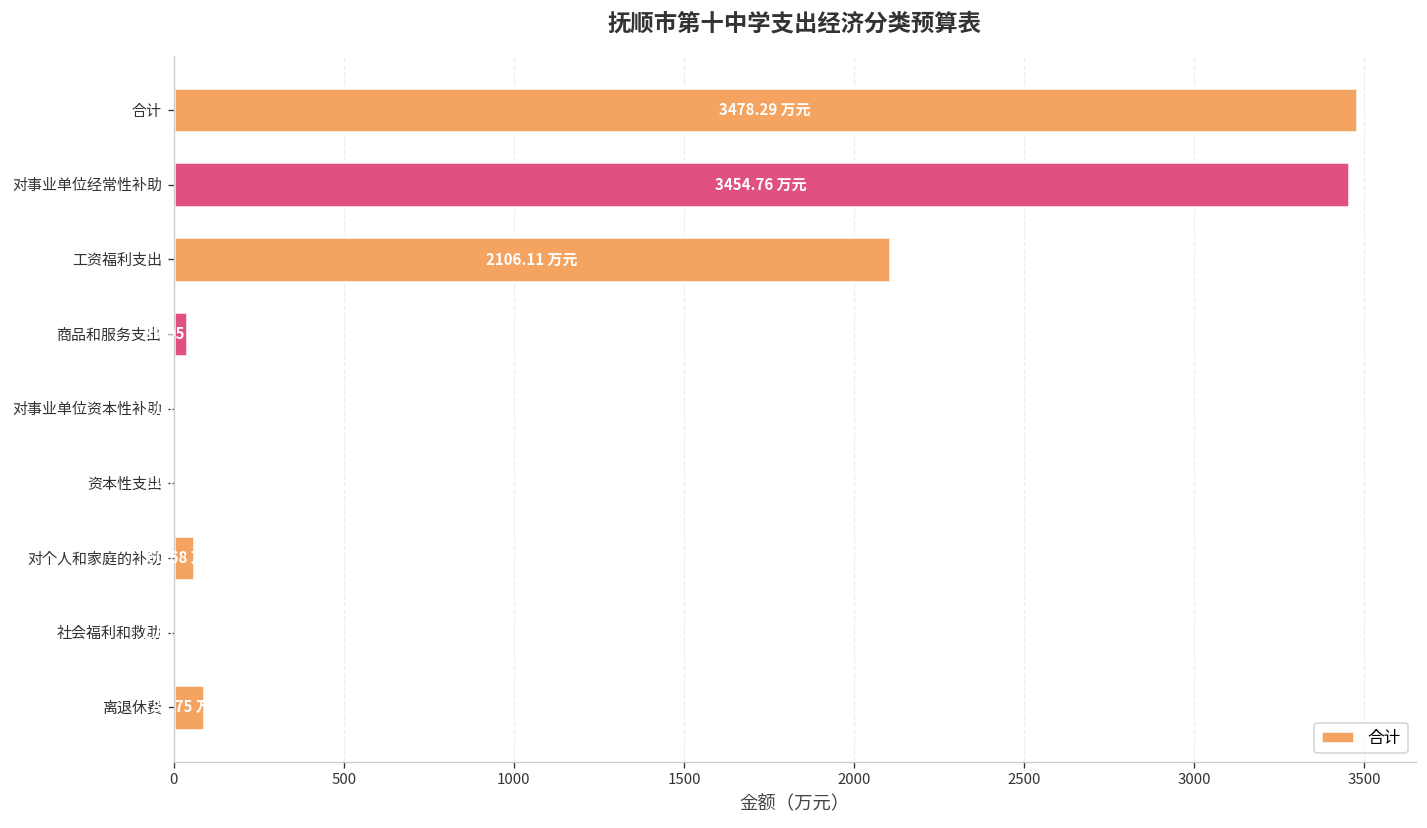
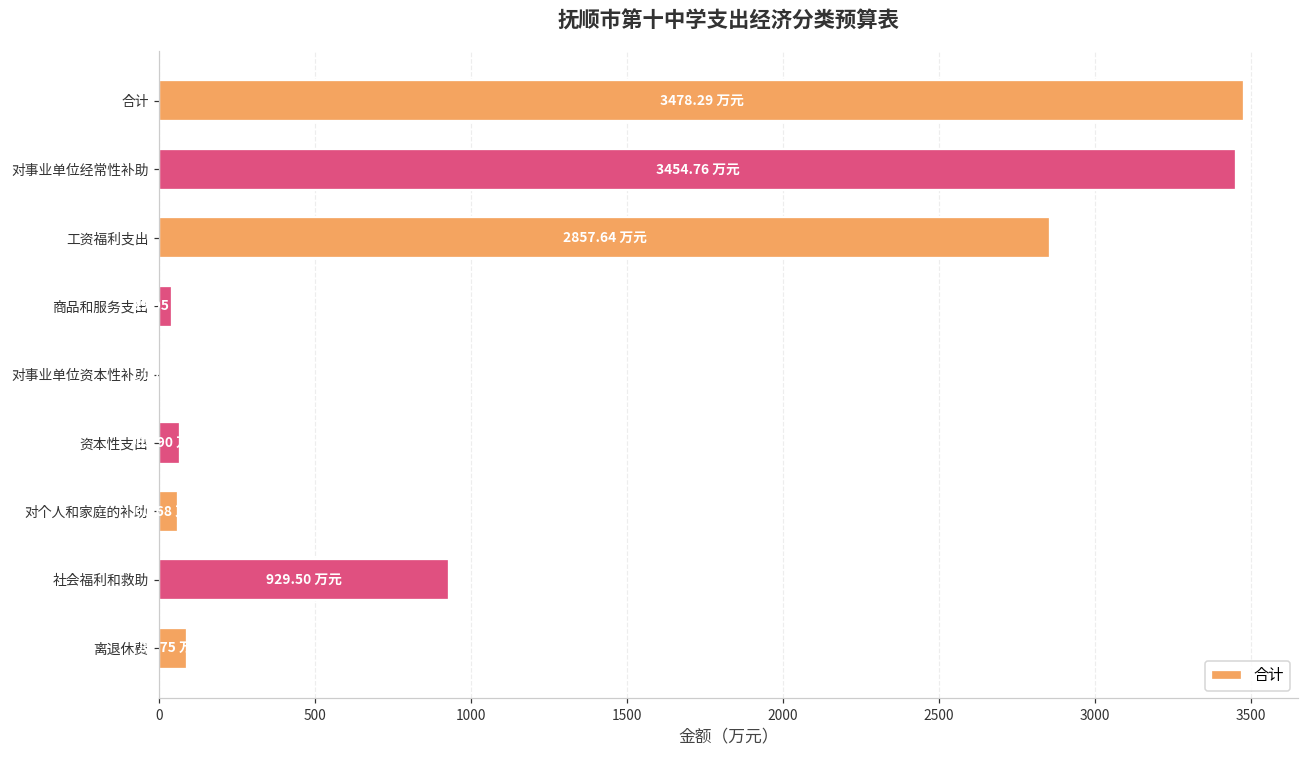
工资福利支出: 2106.11 -> 2857.64
资本性支出: 0 -> 70
社会福利和救助: 0 -> 930
